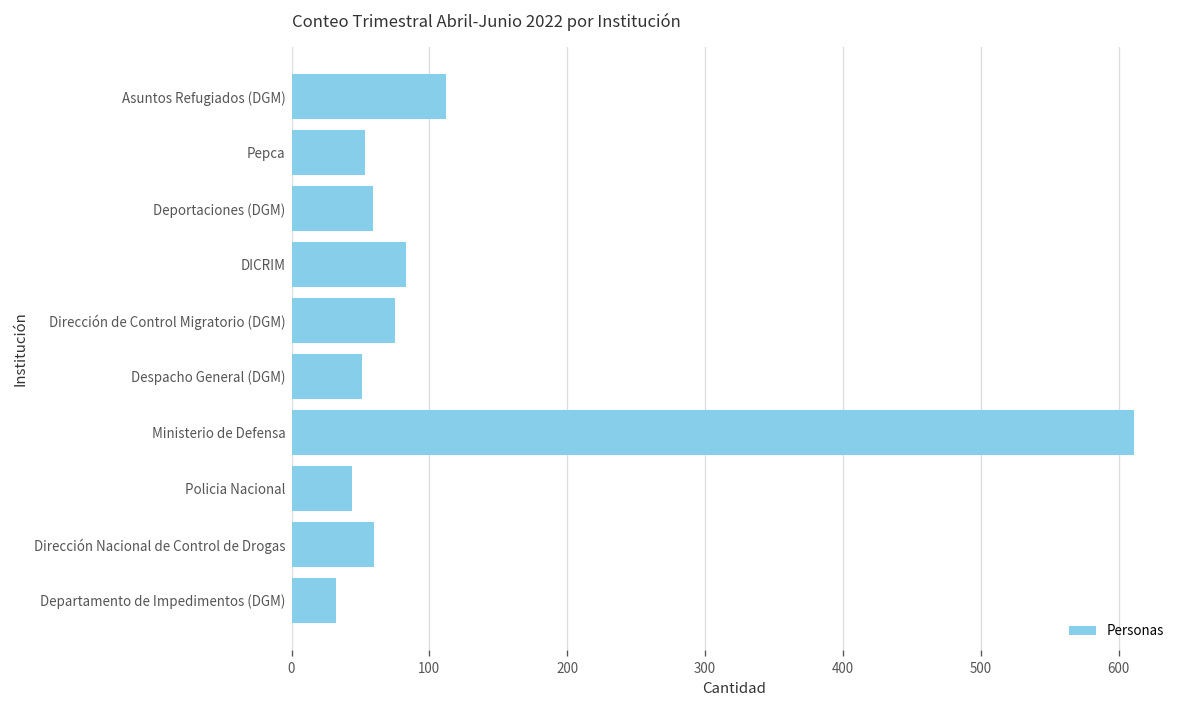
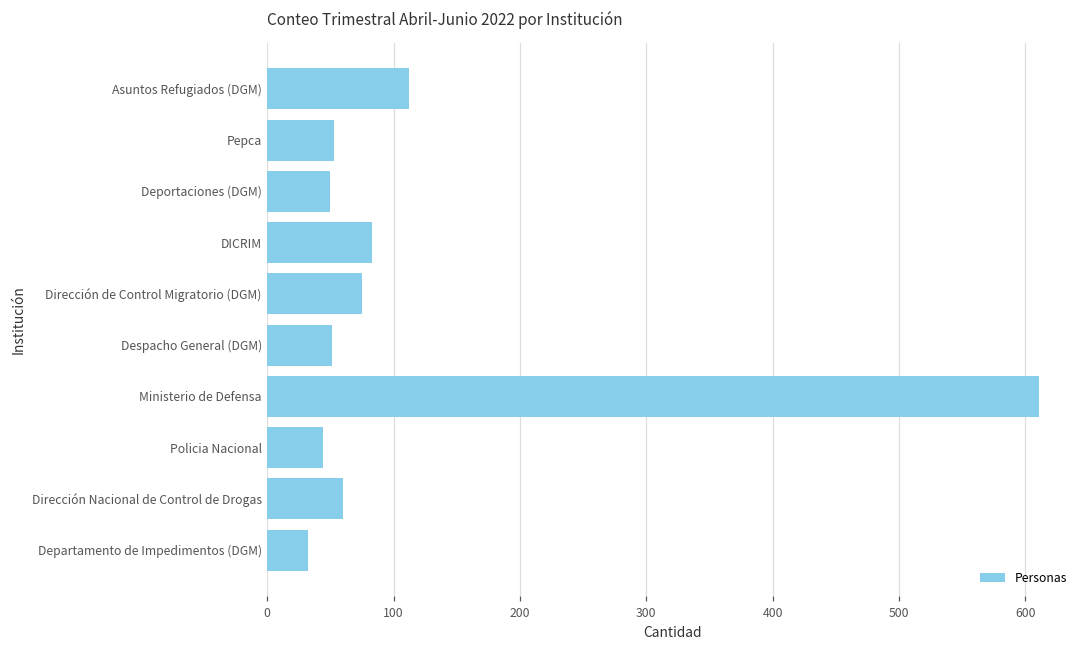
Deportaciones (DGM): 59 -> 50
